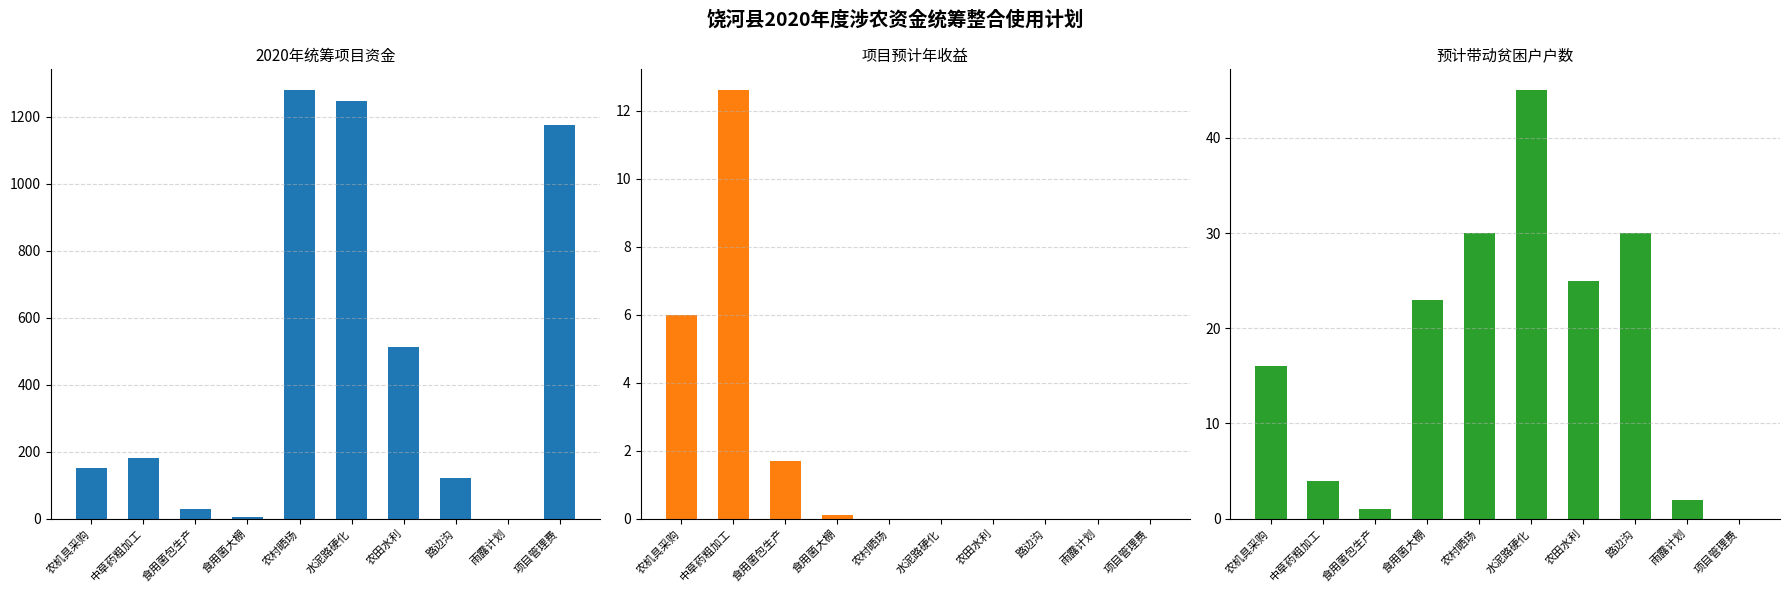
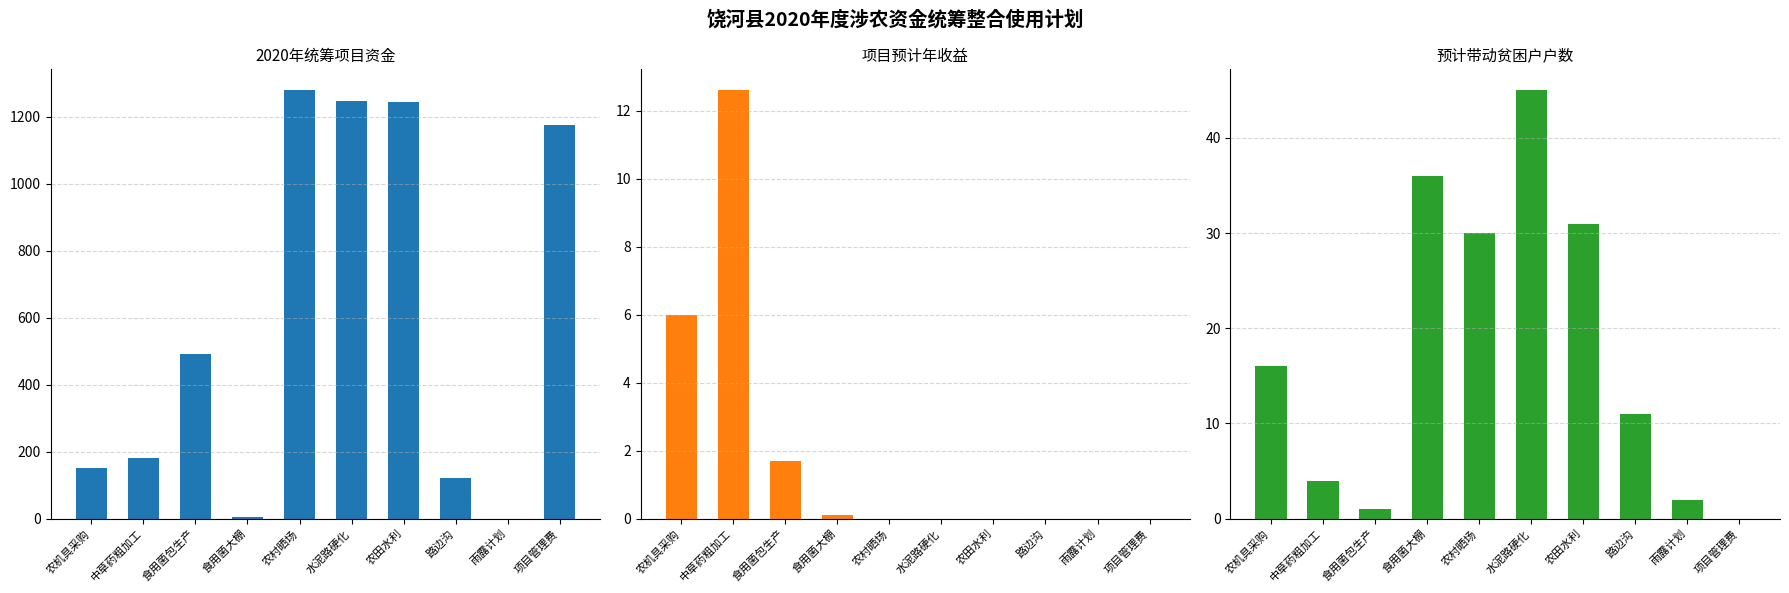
2020年统筹项目资金, 食用菌包生产: 30 -> 490
2020年统筹项目资金, 农田水利: 510 -> 1240
预计带动贫困户户数, 食用菌大棚: 23 -> 36
预计带动贫困户户数, 农田水利: 25 -> 31
预计带动贫困户户数, 路边沟: 30 -> 11
